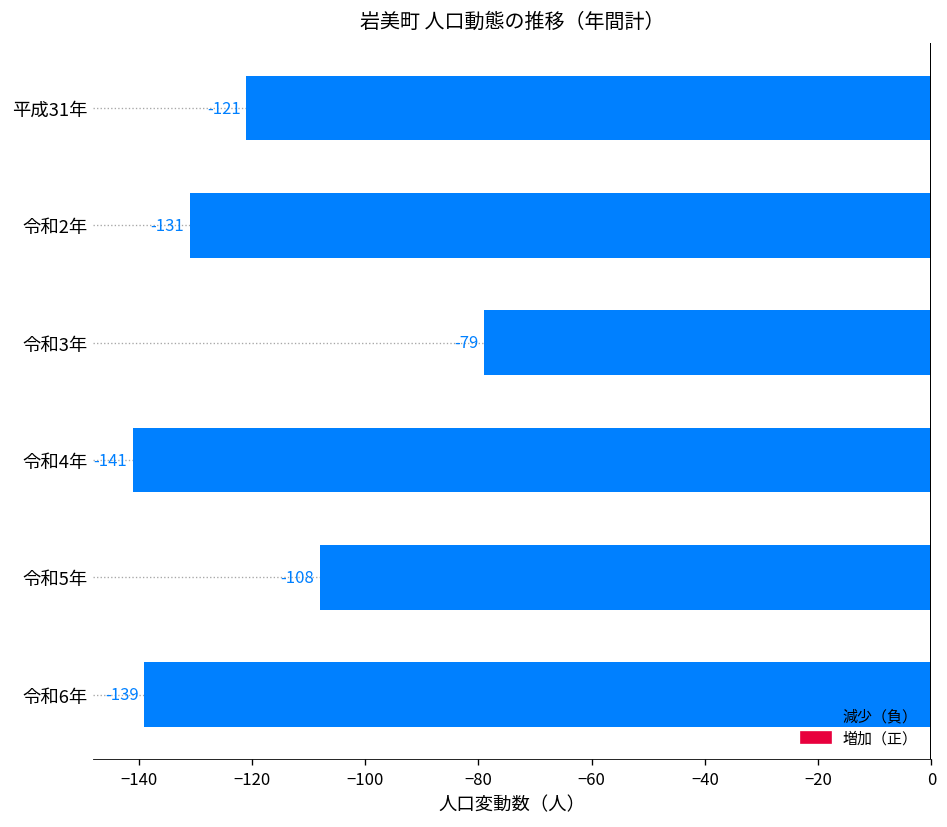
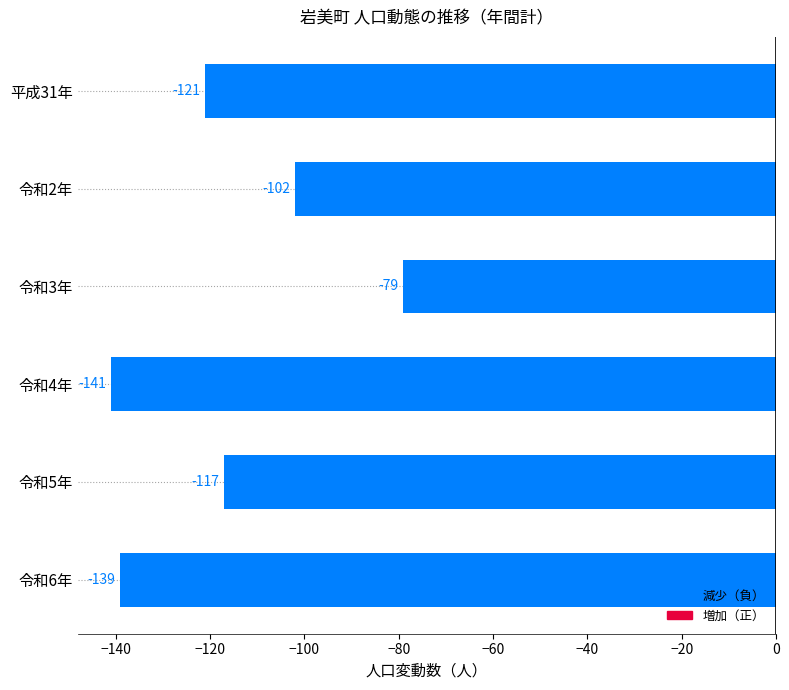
令和2年: -131 -> -102
令和5年: -108 -> -117
